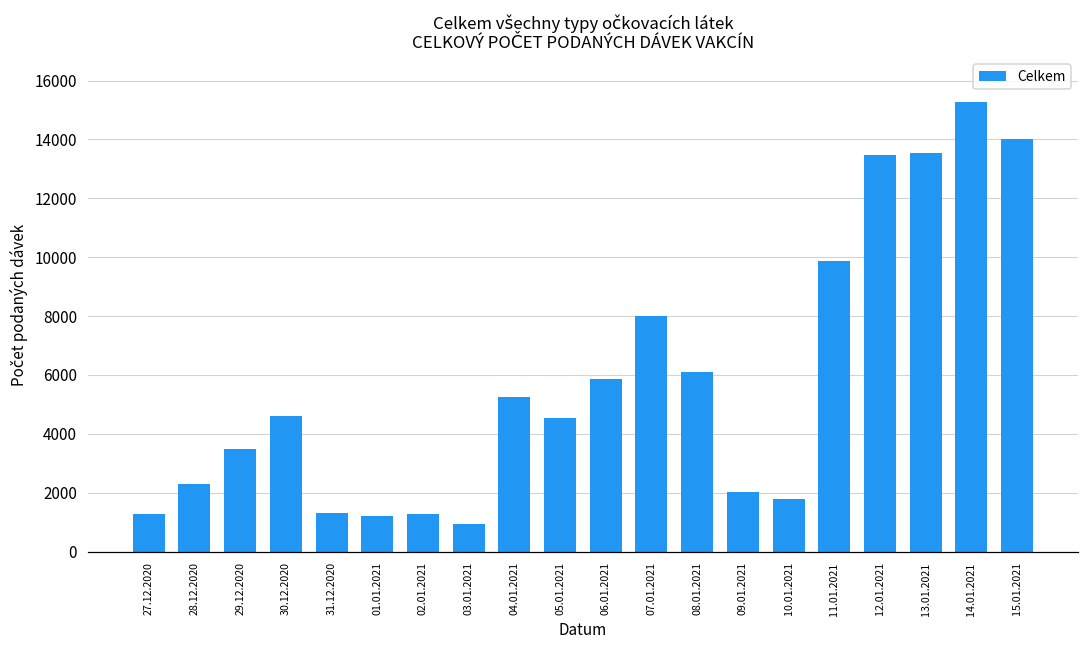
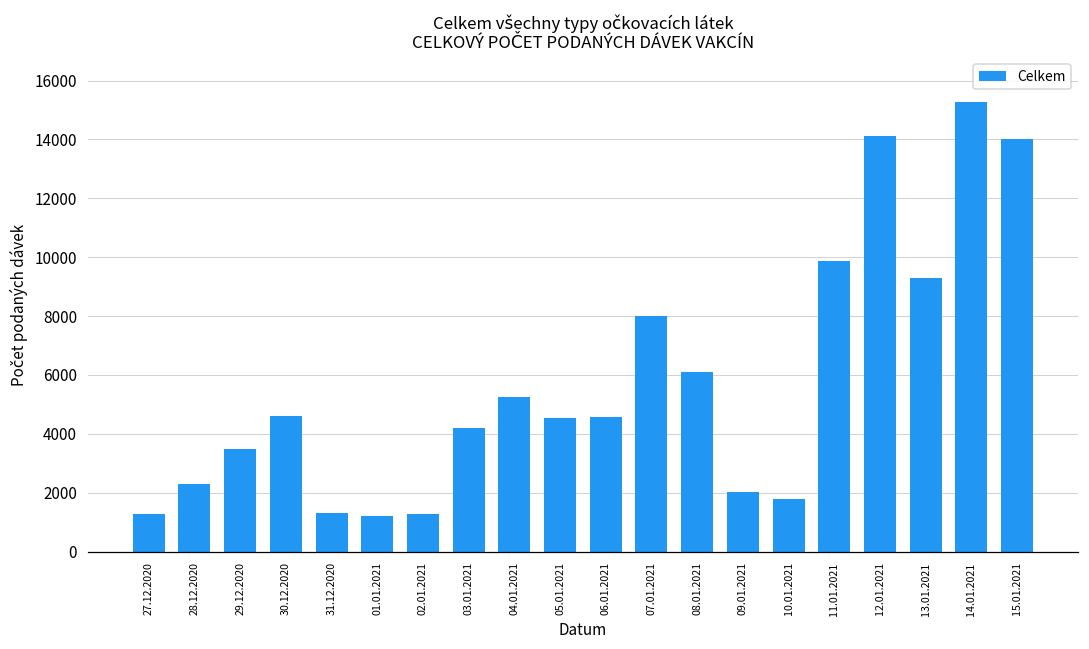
03.01.2021: 900 -> 4200
06.01.2021: 5800 -> 4600
12.01.2021: 13500 -> 14100
13.01.2021: 13500 -> 9300
